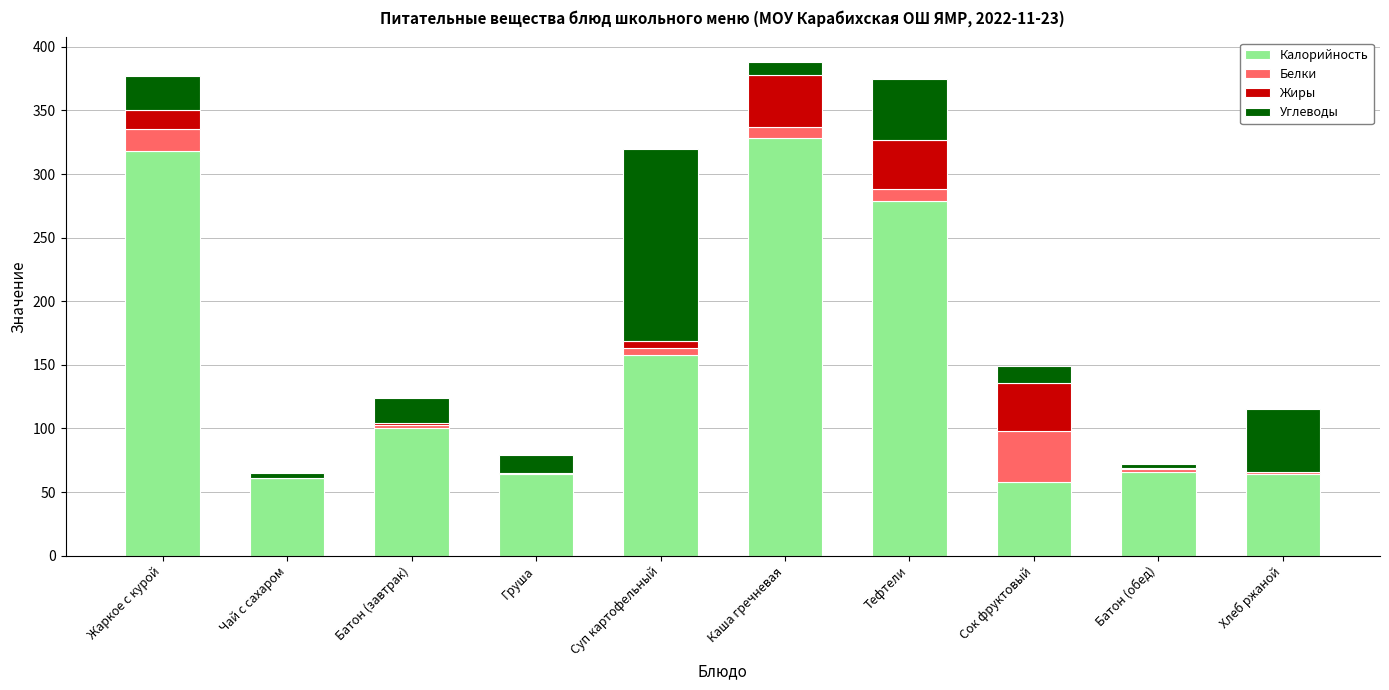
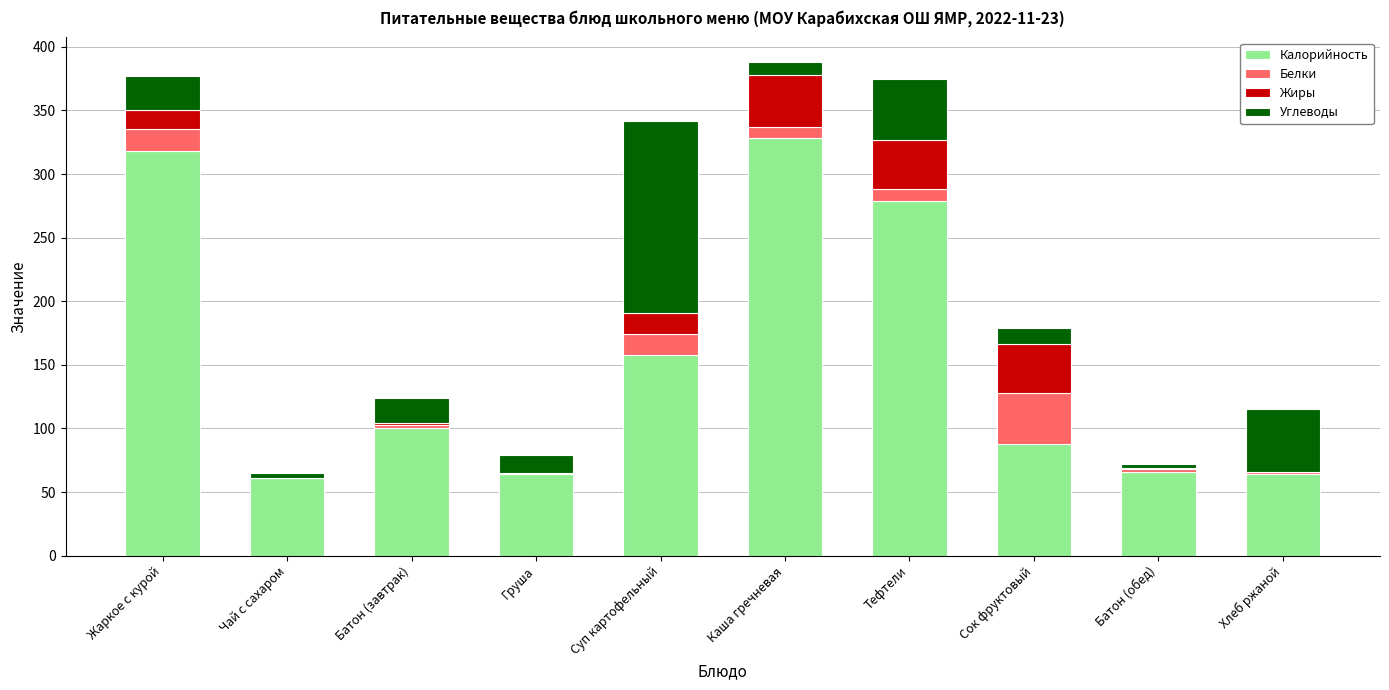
Белки, Суп картофельный: 5 -> 16
Жиры, Суп картофельный: 6 -> 17
Калорийность, Сок фруктовый: 58 -> 88
